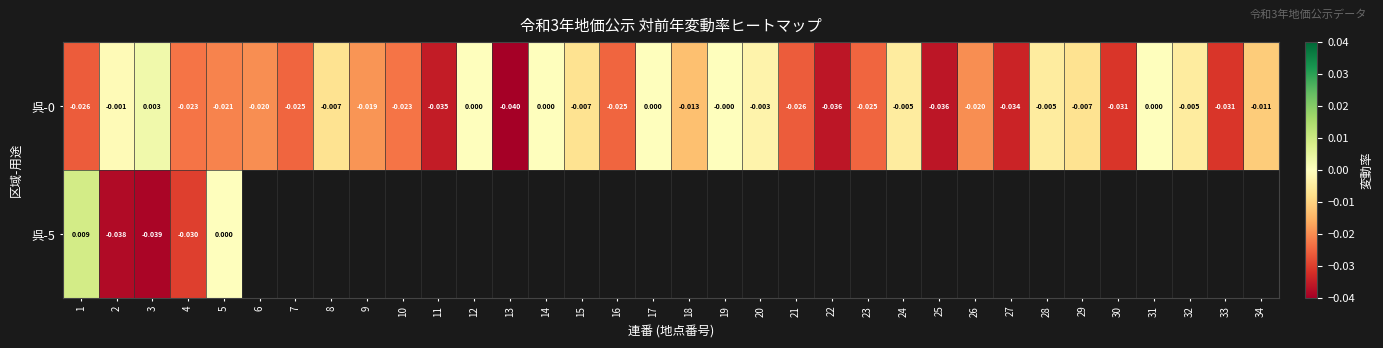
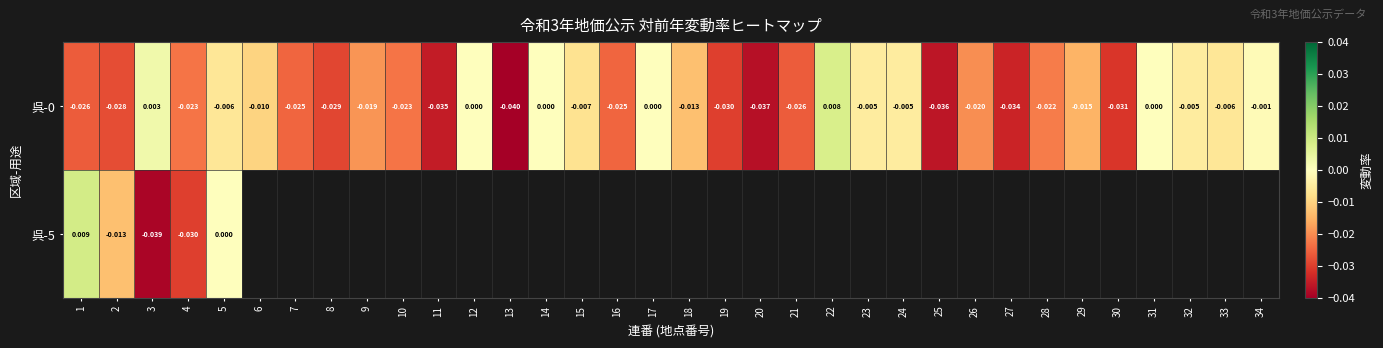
呉-0, 2: -0.001 -> -0.028
呉-0, 5: -0.021 -> -0.006
呉-0, 6: -0.020 -> -0.010
呉-0, 8: -0.007 -> -0.029
呉-0, 19: -0.000 -> -0.030
呉-0, 20: -0.003 -> -0.037
呉-0, 22: -0.036 -> 0.008
呉-0, 23: -0.025 -> -0.005
呉-0, 28: -0.005 -> -0.022
呉-0, 29: -0.007 -> -0.015
呉-0, 33: -0.031 -> -0.006
呉-0, 34: -0.011 -> -0.001
呉-5, 2: -0.038 -> -0.013
